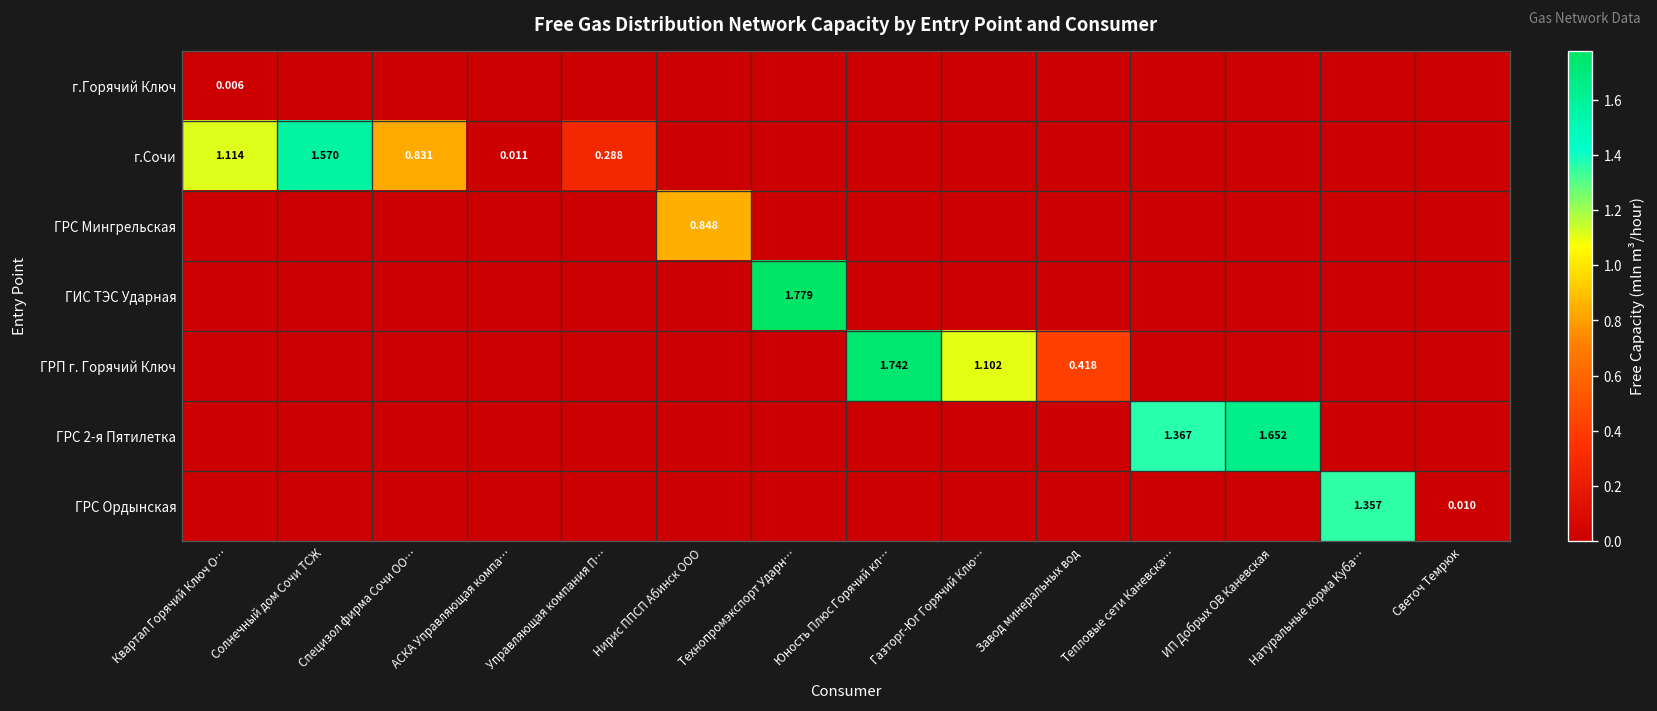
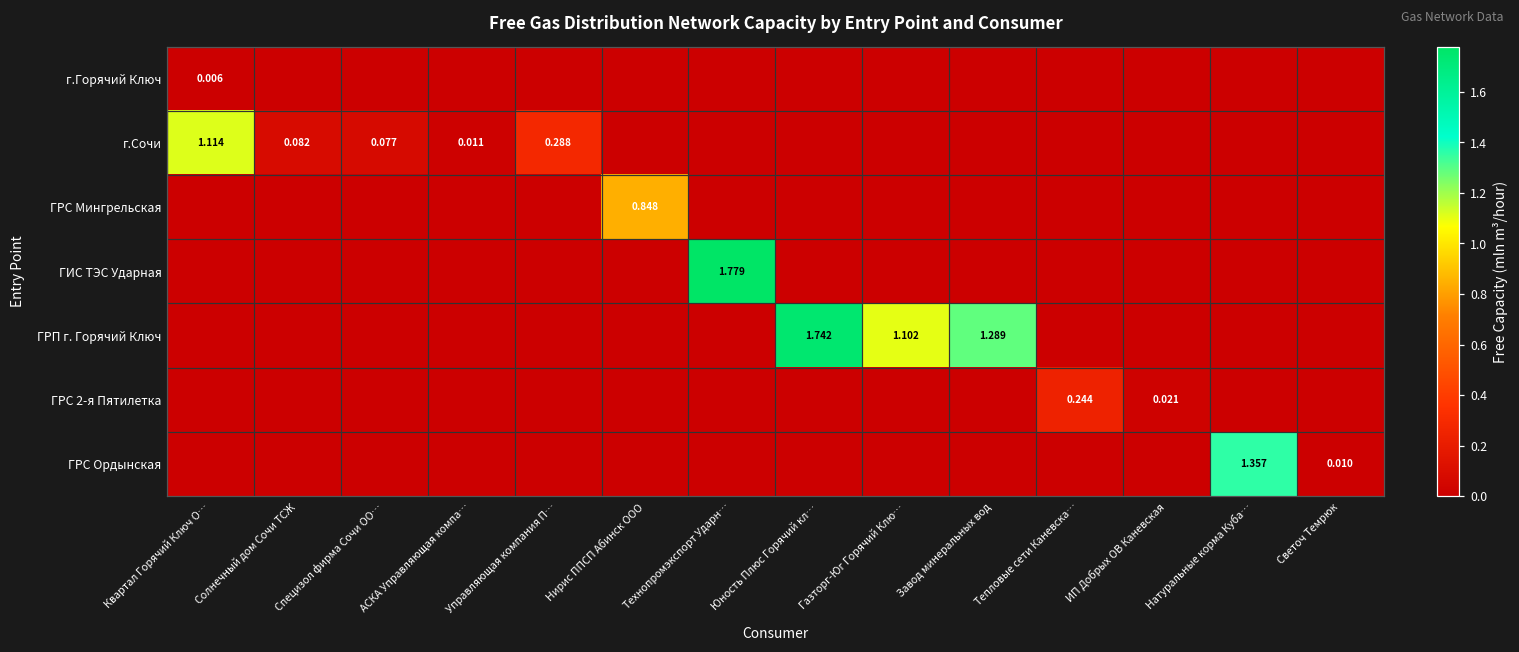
г.Сочи, Солнечный дом Сочи ТСЖ: 1.570 -> 0.082
г.Сочи, Специзол фирма Сочи ОО…: 0.831 -> 0.077
ГРП г. Горячий Ключ, Завод минеральных вод: 0.418 -> 1.289
ГРС 2-я Пятилетка, Тепловые сети Каневска…: 1.367 -> 0.244
ГРС 2-я Пятилетка, ИП Добрых ОВ Каневская: 1.652 -> 0.021
